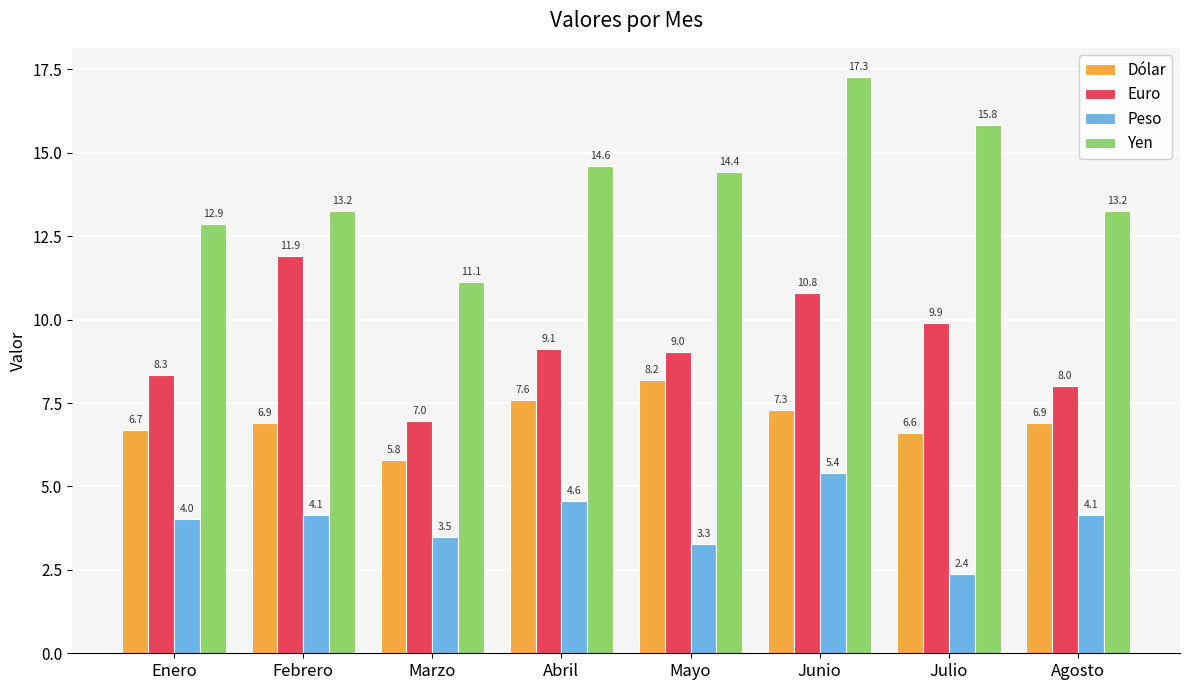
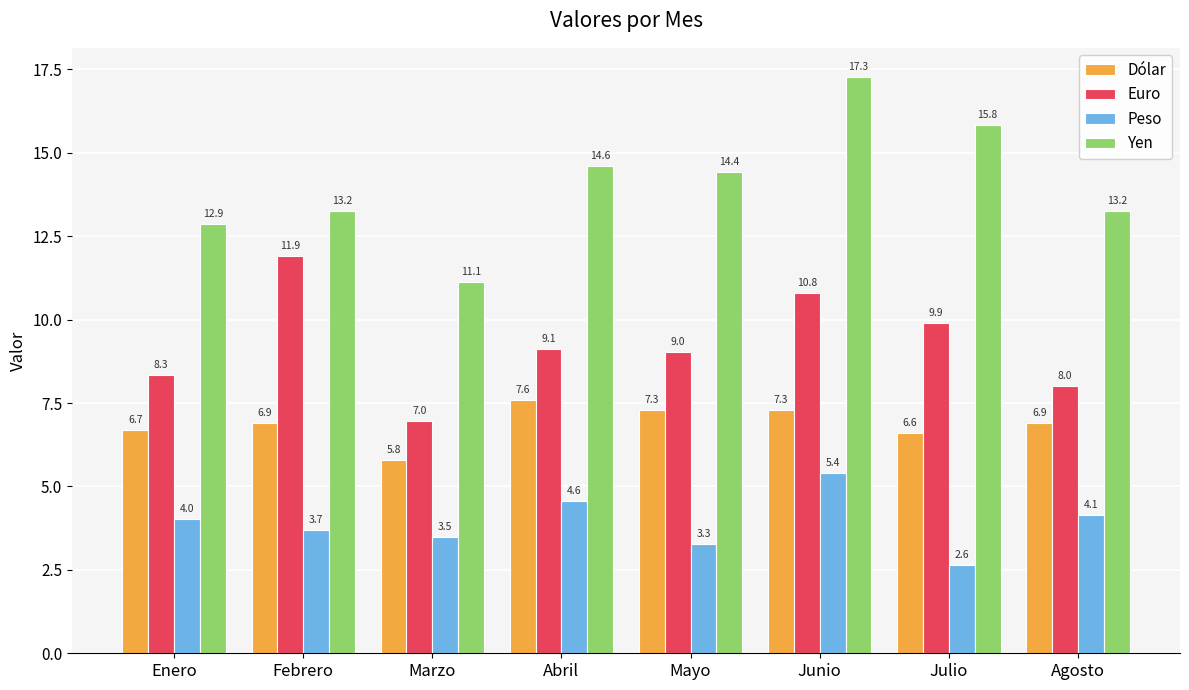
Peso, Febrero: 4.1 -> 3.7
Dólar, Mayo: 8.2 -> 7.3
Peso, Julio: 2.4 -> 2.6
